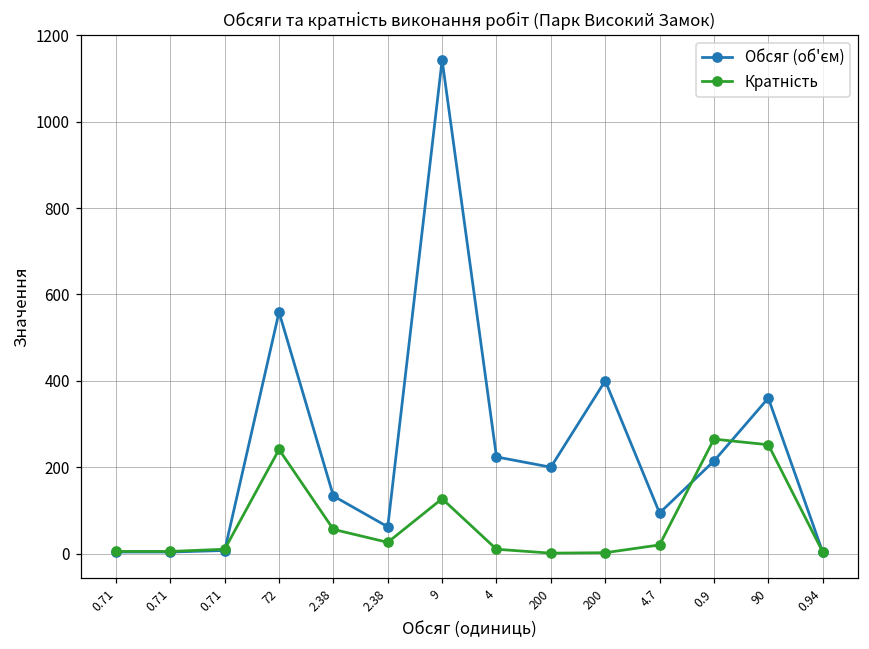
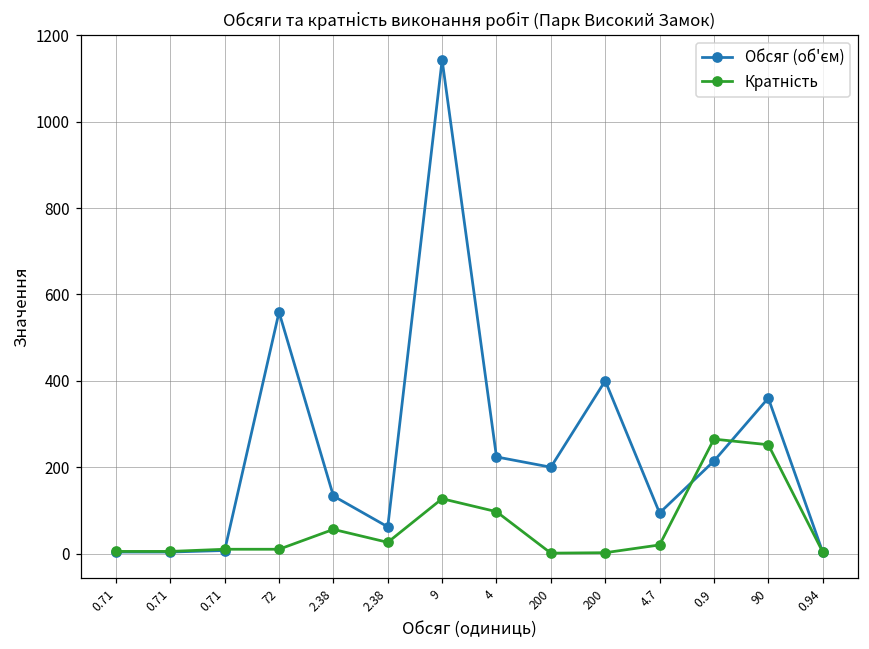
Кратність, 72: 240 -> 10
Кратність, 4: 10 -> 100
